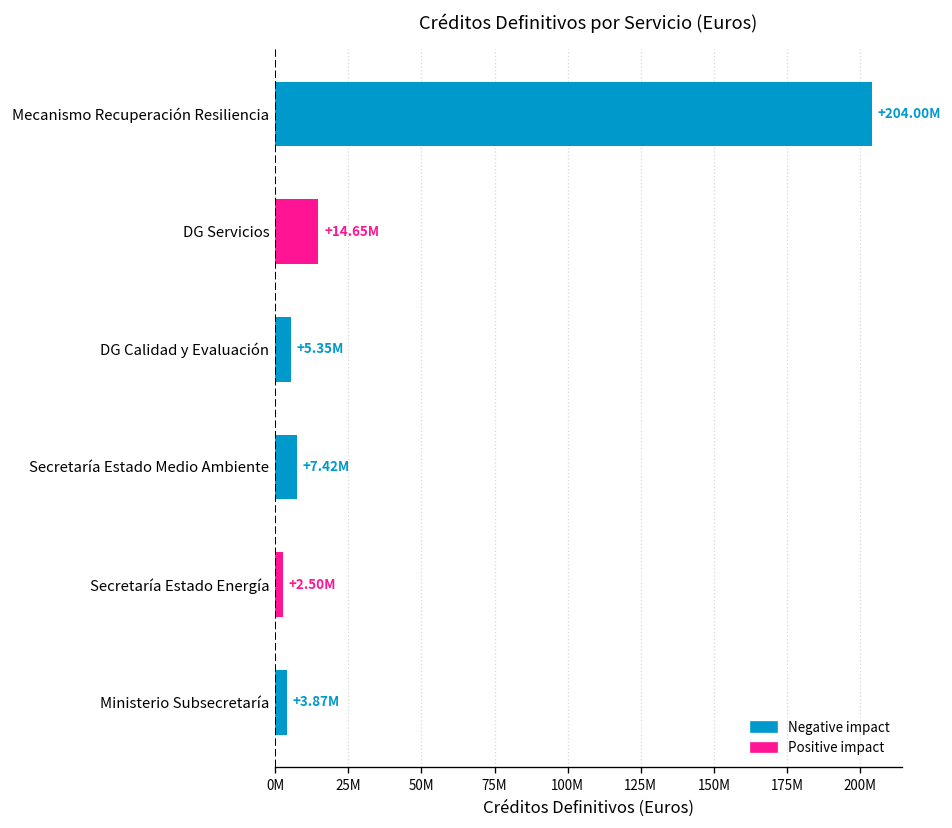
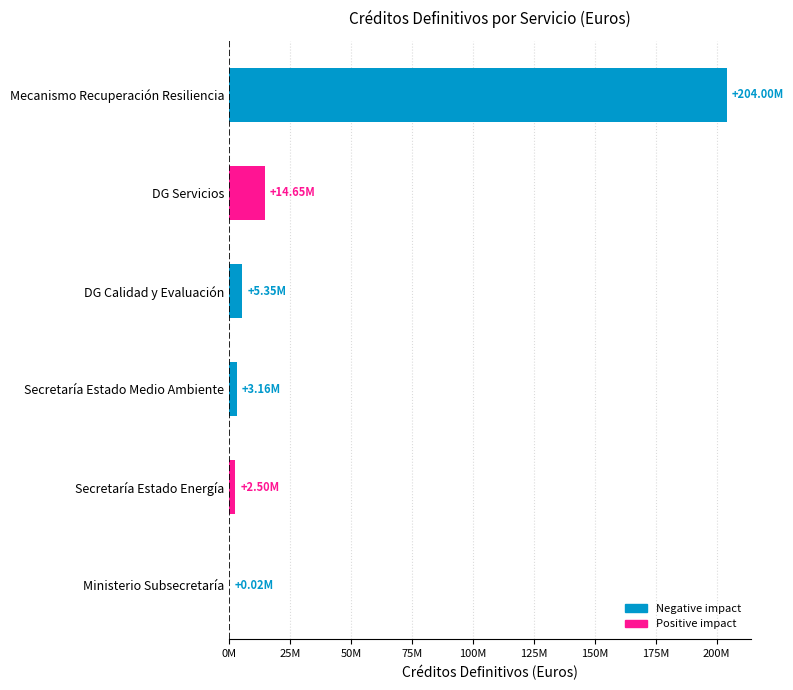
Secretaría Estado Medio Ambiente: +7.42M -> +3.16M
Ministerio Subsecretaría: +3.87M -> +0.02M
